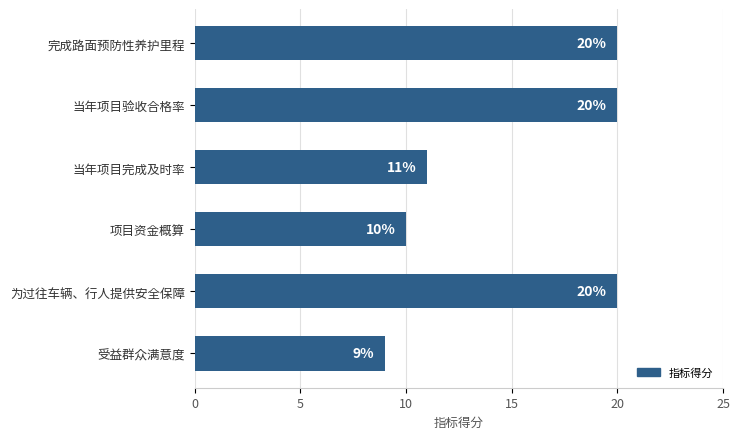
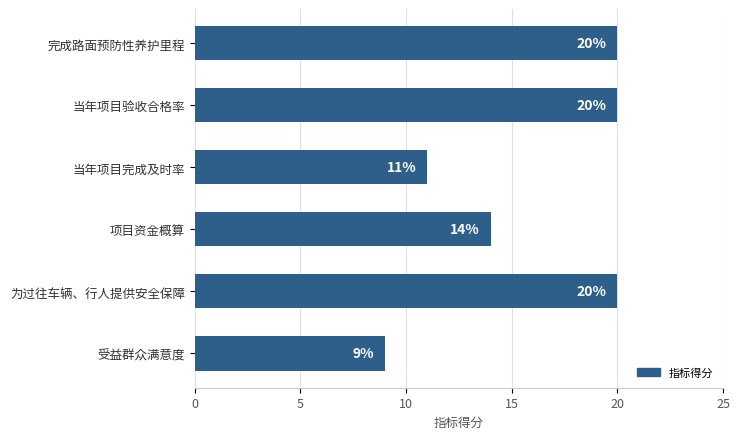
项目资金概算: 10% -> 14%
